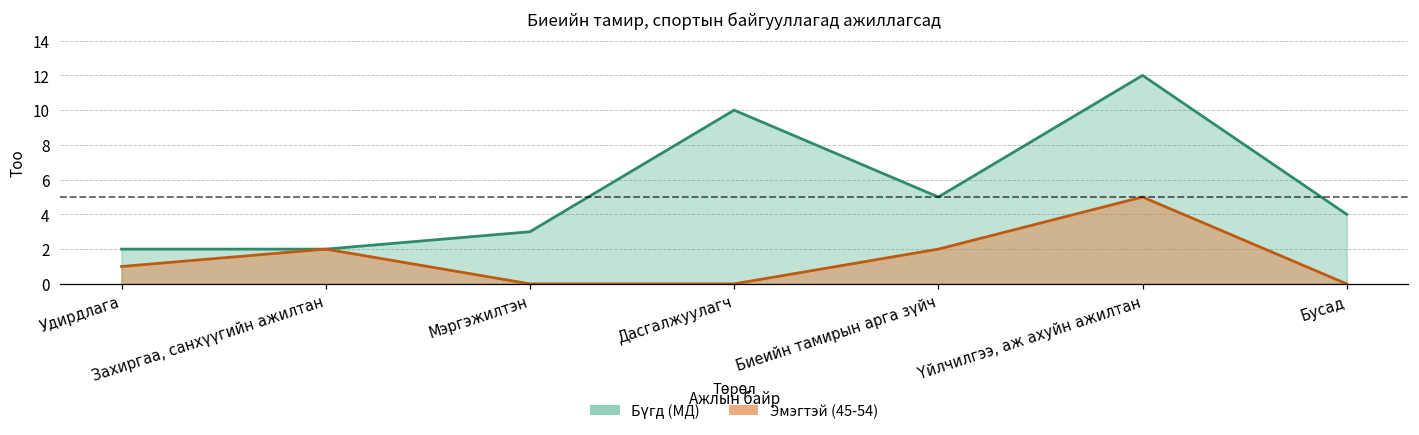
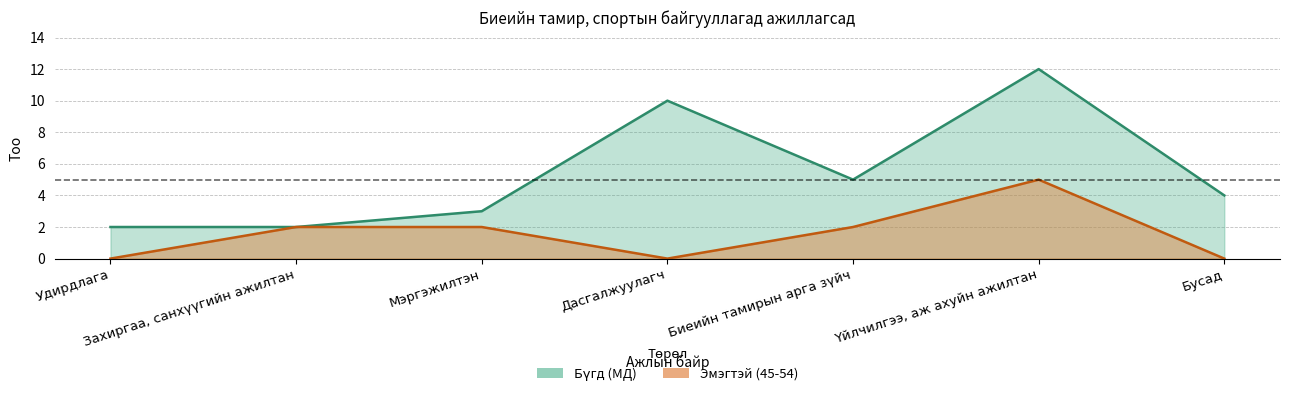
Эмэгтэй (45-54), Удирдлага: 1 -> 0
Эмэгтэй (45-54), Мэргэжилтэн: 0 -> 2
